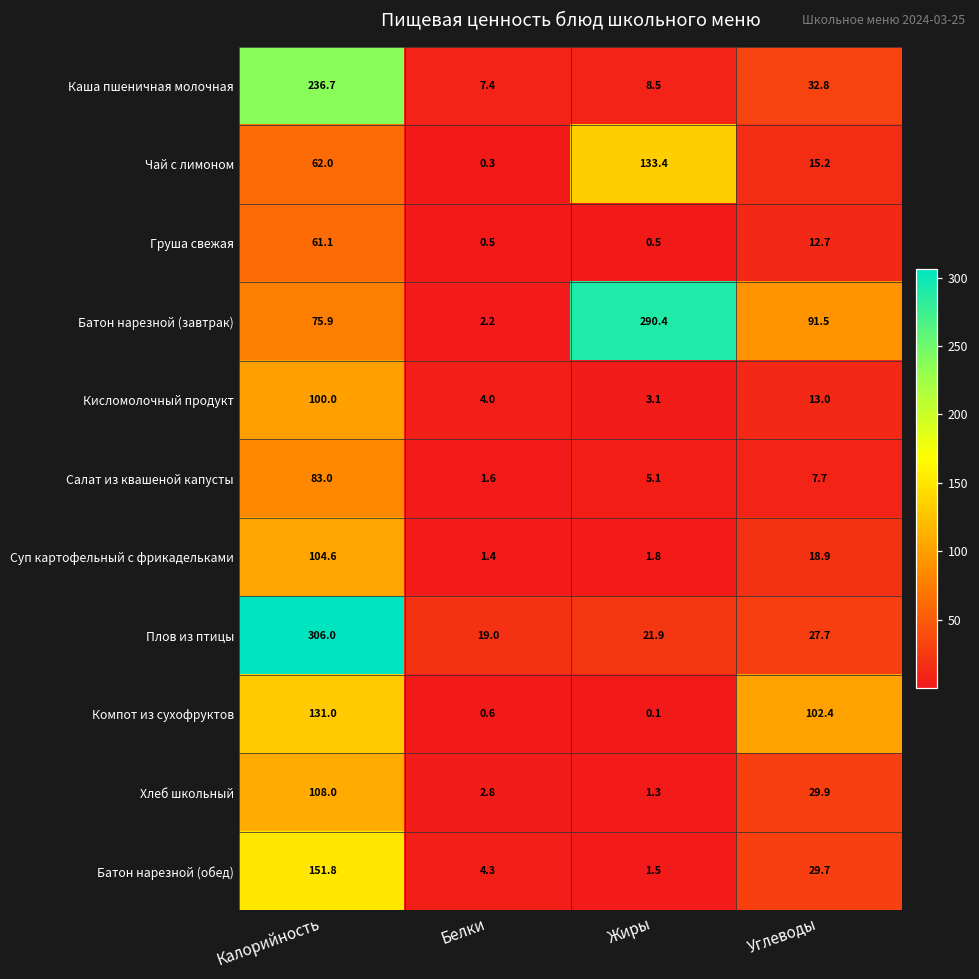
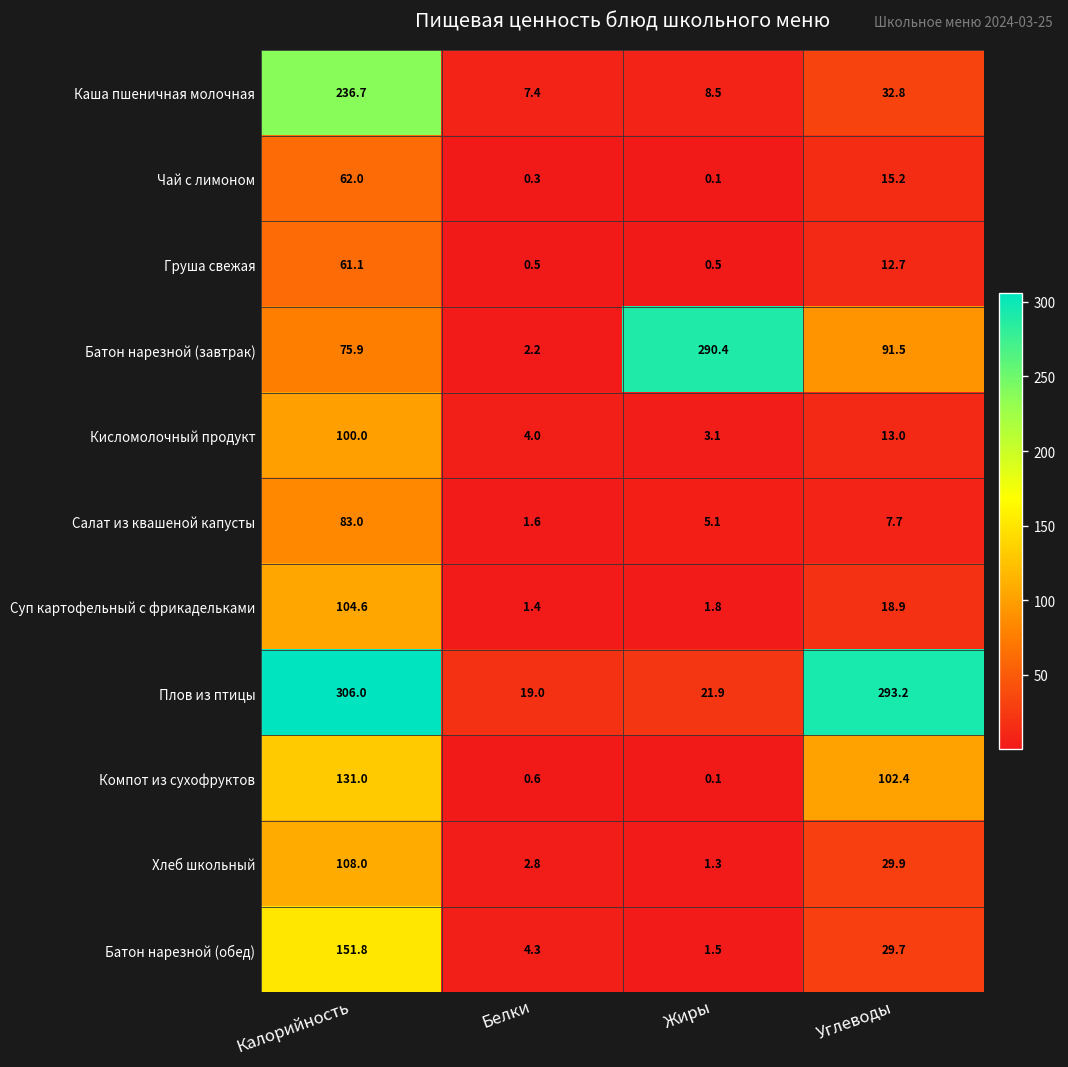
Чай с лимоном, Жиры: 133.4 -> 0.1
Плов из птицы, Углеводы: 27.7 -> 293.2
